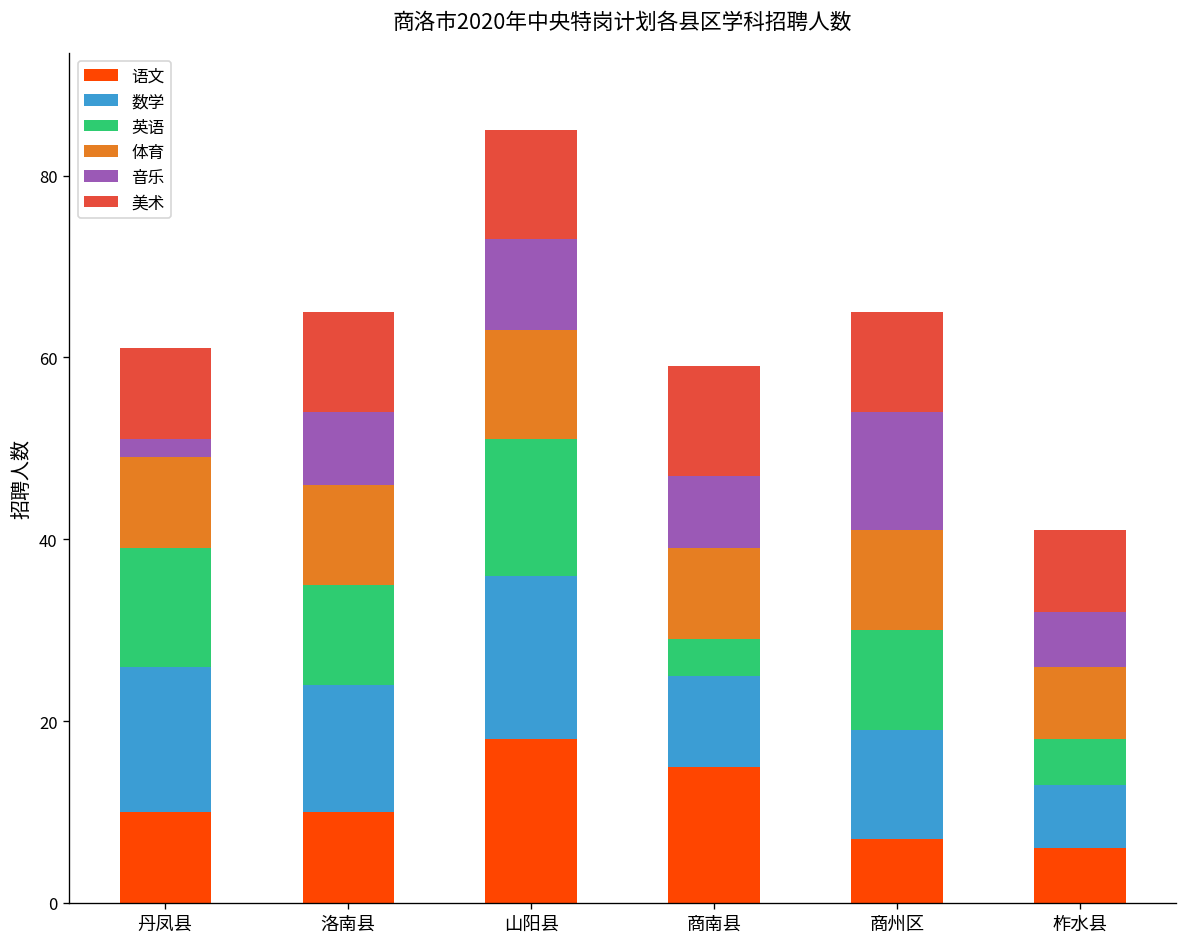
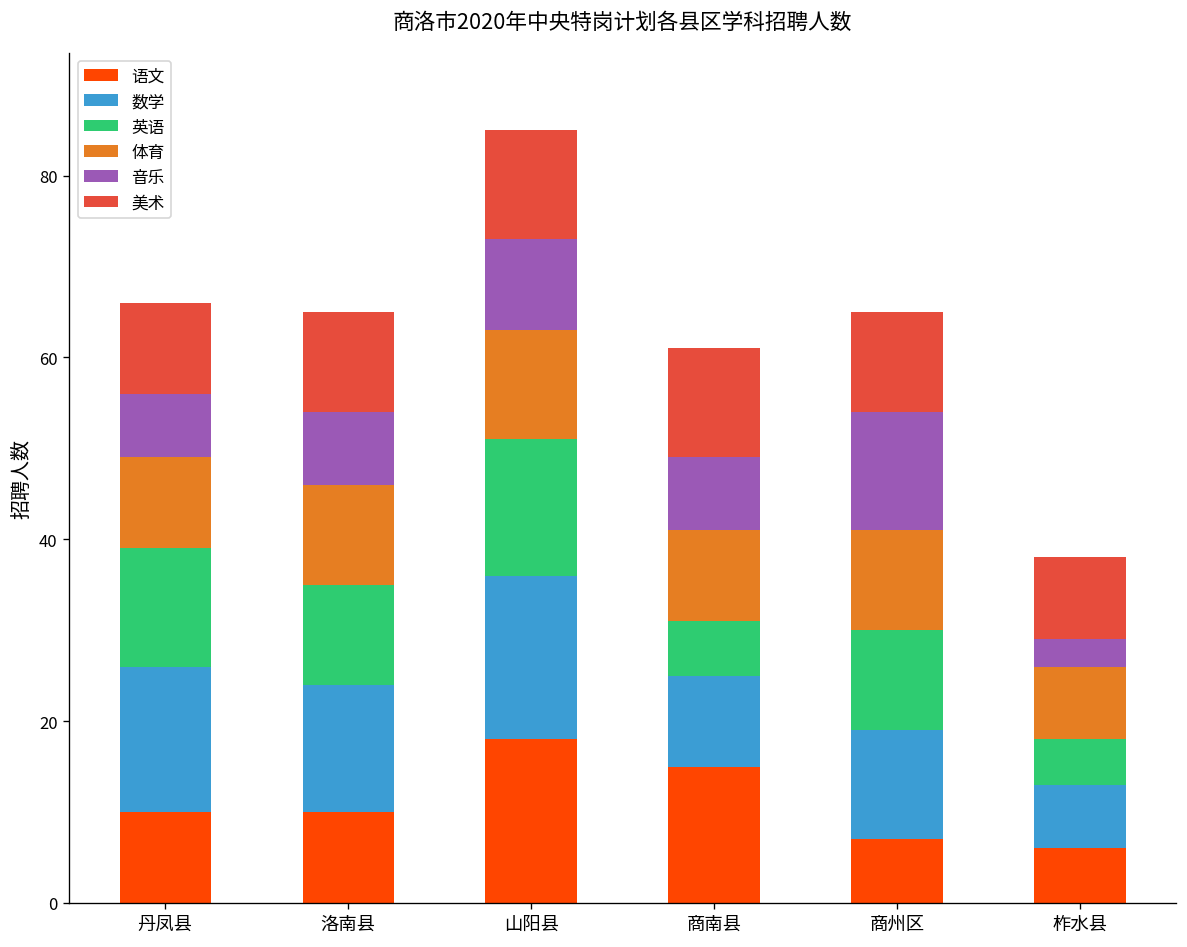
音乐, 丹凤县: 2 -> 7
英语, 商南县: 4 -> 6
音乐, 柞水县: 6 -> 3
